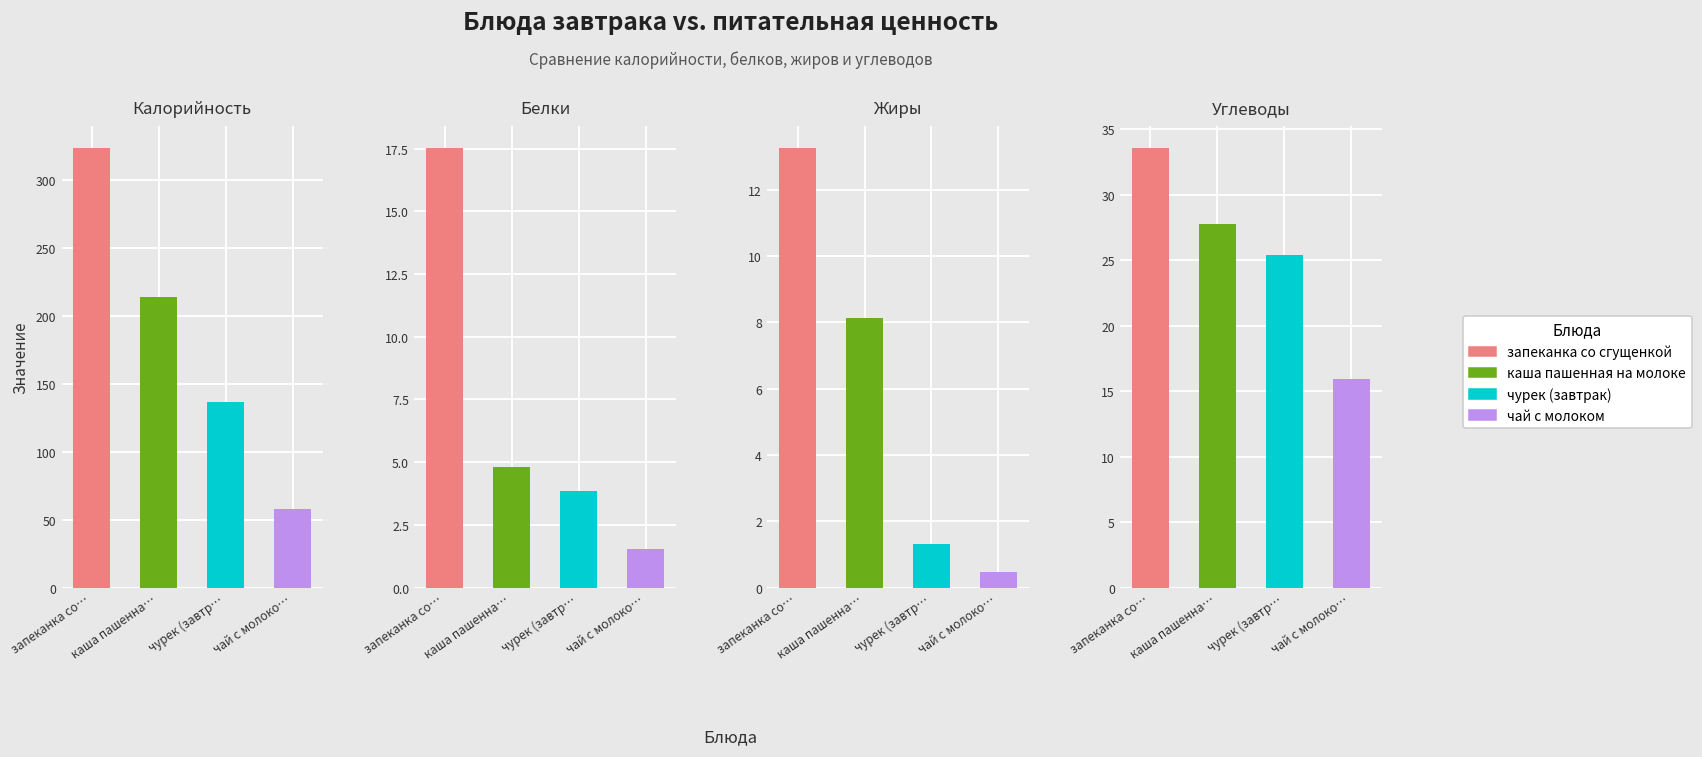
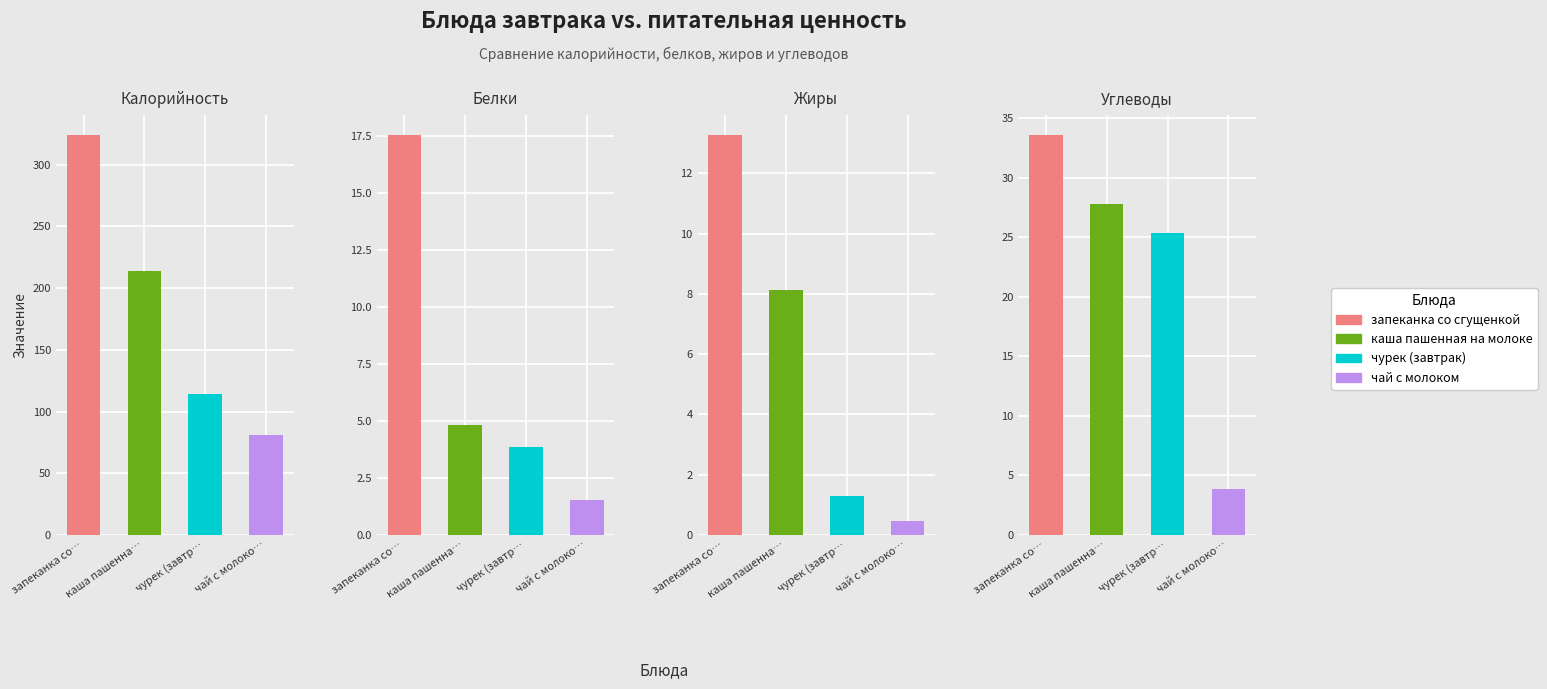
Калорийность, чурек (завтр…: 137 -> 114
Калорийность, чай с молоко…: 58 -> 81
Углеводы, чай с молоко…: 15.9 -> 3.9
